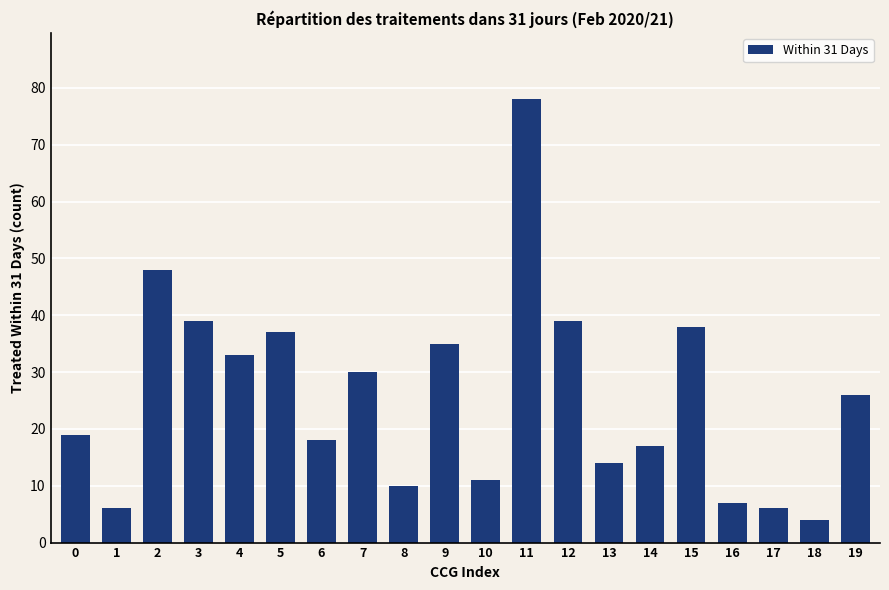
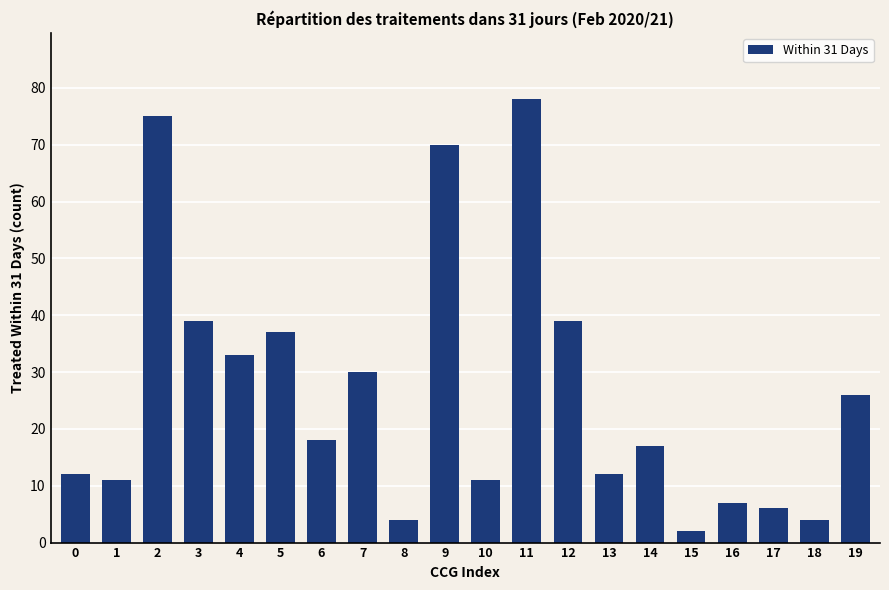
0: 19 -> 12
1: 6 -> 11
2: 48 -> 75
8: 10 -> 4
9: 35 -> 70
13: 14 -> 12
15: 38 -> 2
